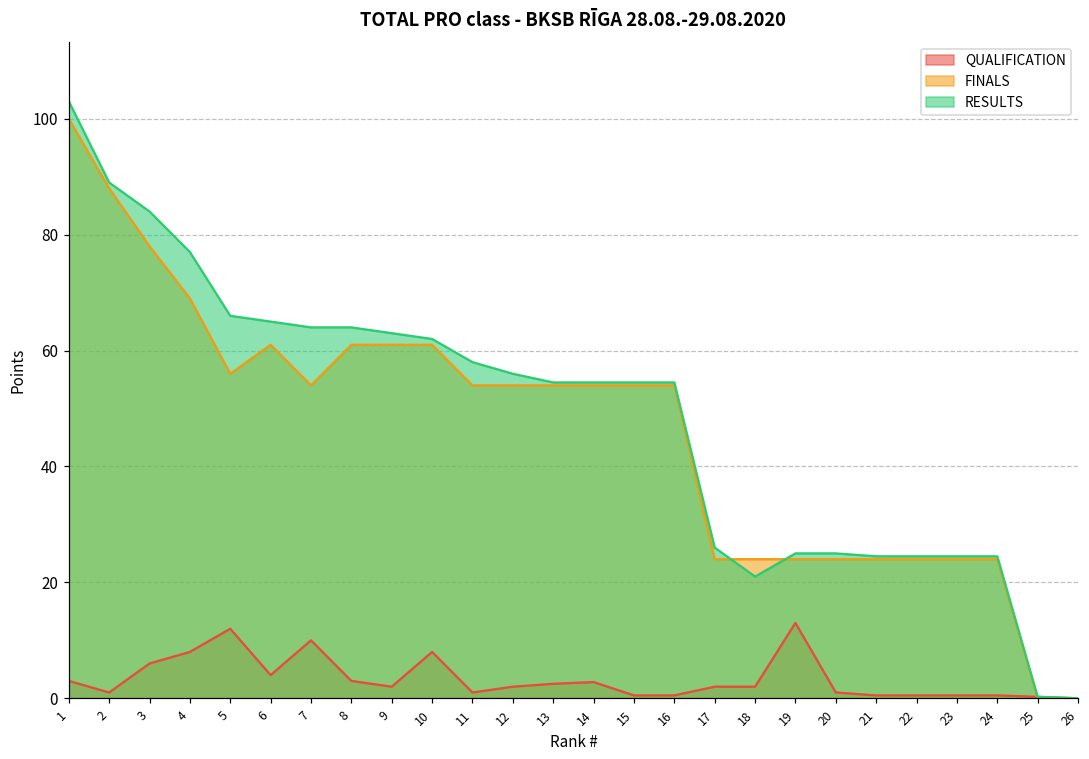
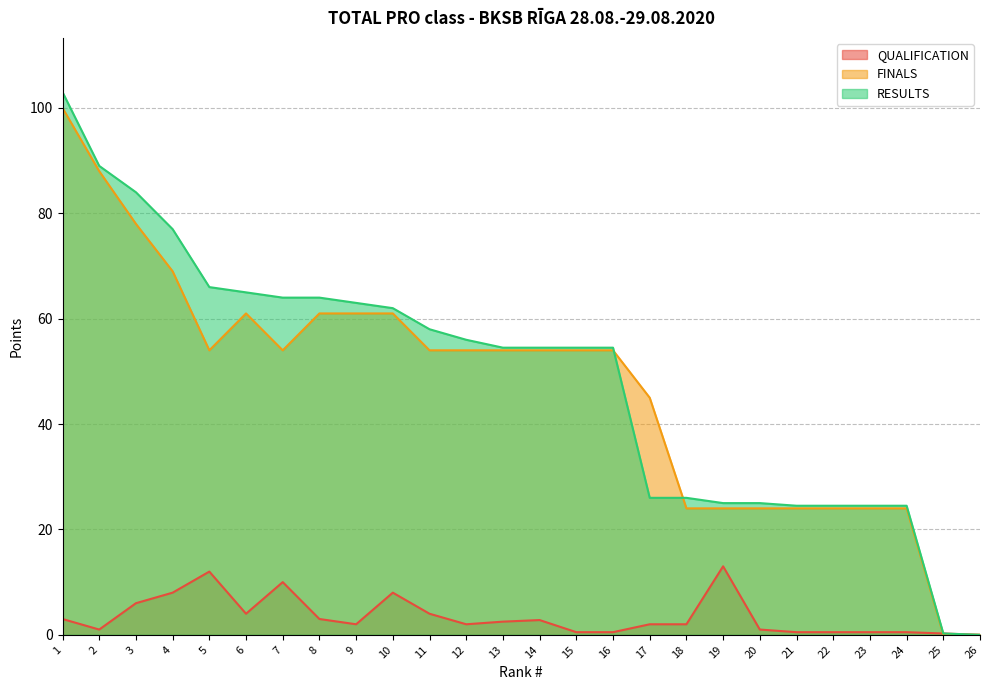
FINALS, 5: 56 -> 54
QUALIFICATION, 11: 1 -> 4
FINALS, 17: 24 -> 45
RESULTS, 18: 21 -> 26
